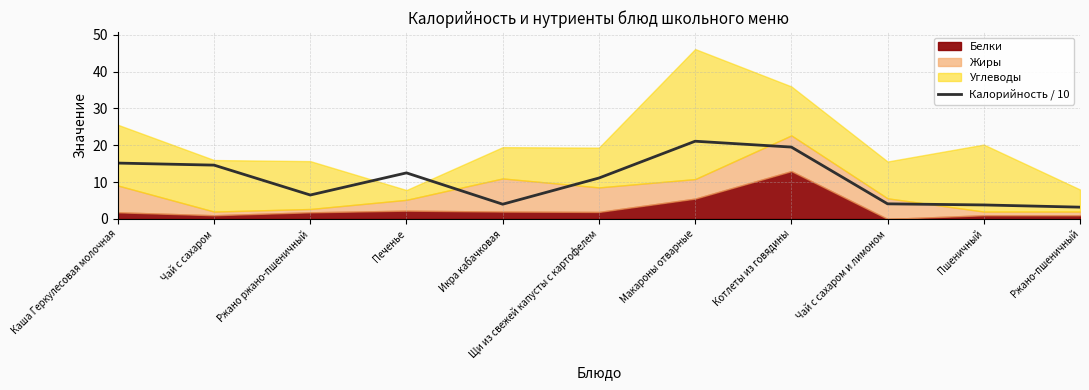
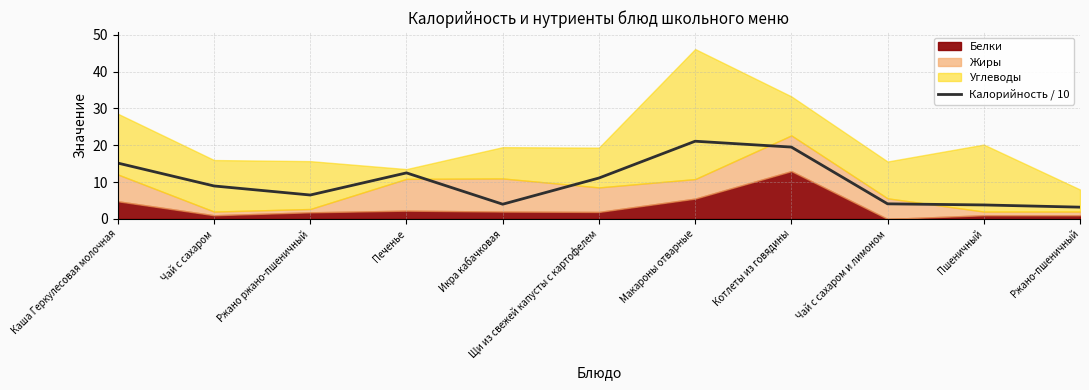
Белки, Каша Геркулесовая молочная: 2 -> 5
Калорийность / 10, Чай с сахаром: 15 -> 9
Жиры, Печенье: 3 -> 9
Углеводы, Котлеты из говядины: 13 -> 11
